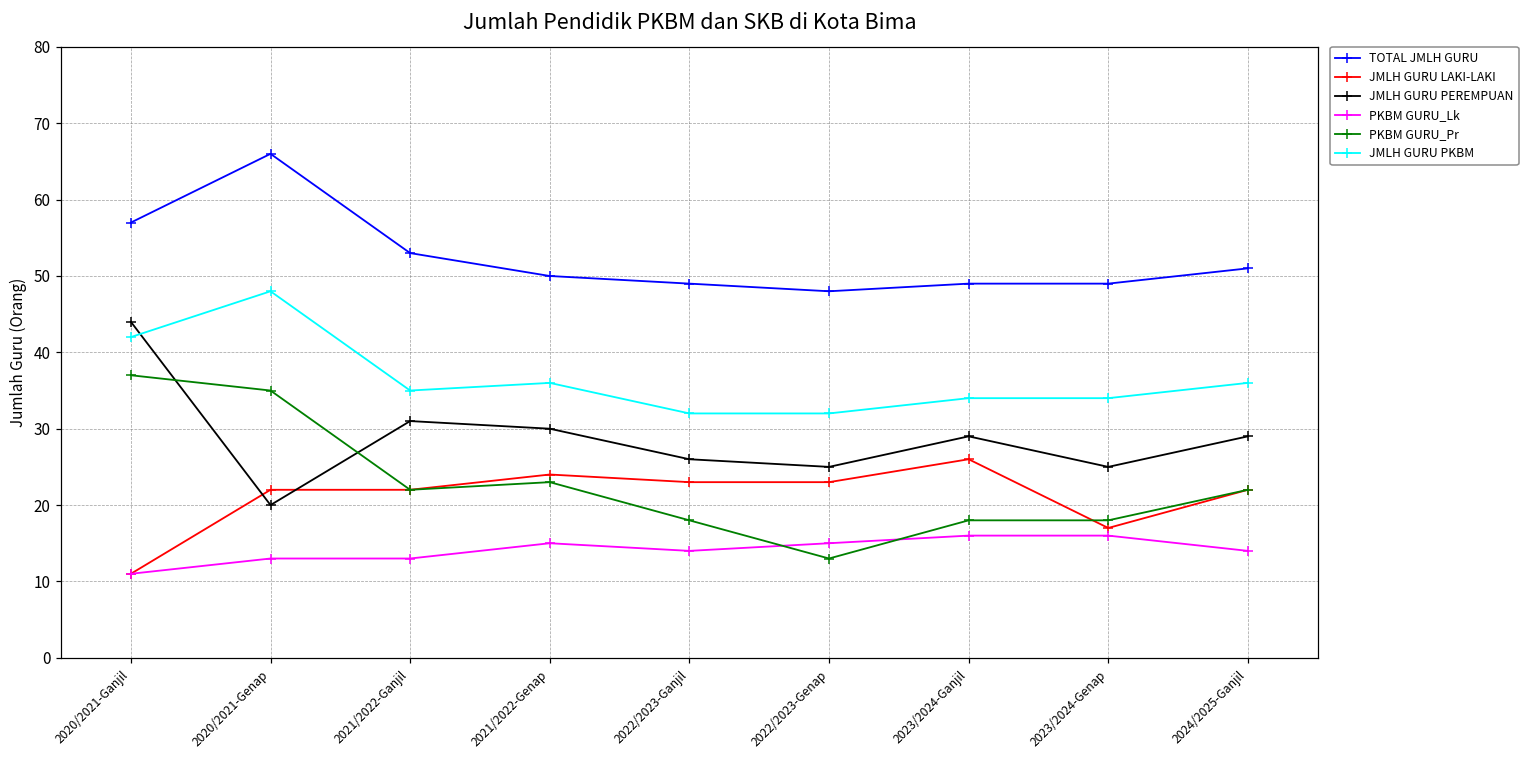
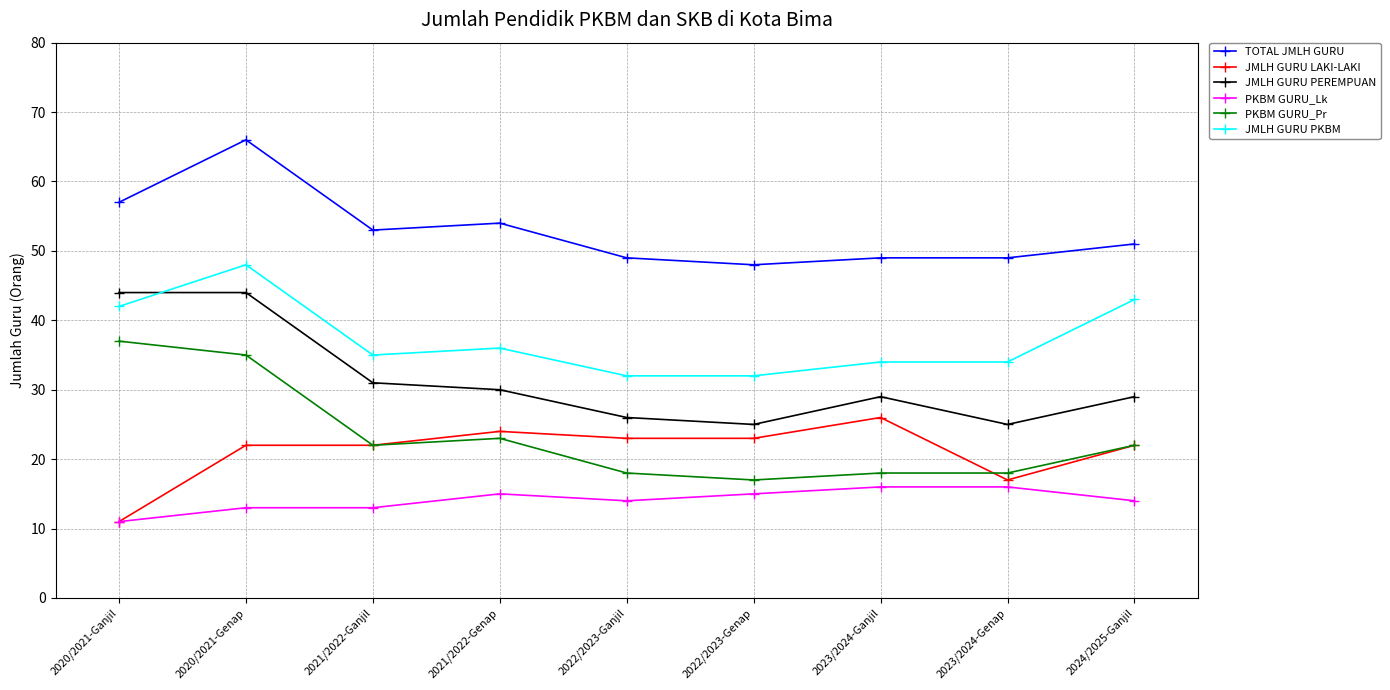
JMLH GURU PEREMPUAN, 2020/2021-Genap: 20 -> 44
TOTAL JMLH GURU, 2021/2022-Genap: 50 -> 54
PKBM GURU_Pr, 2022/2023-Genap: 13 -> 17
JMLH GURU PKBM, 2024/2025-Ganjil: 36 -> 43
